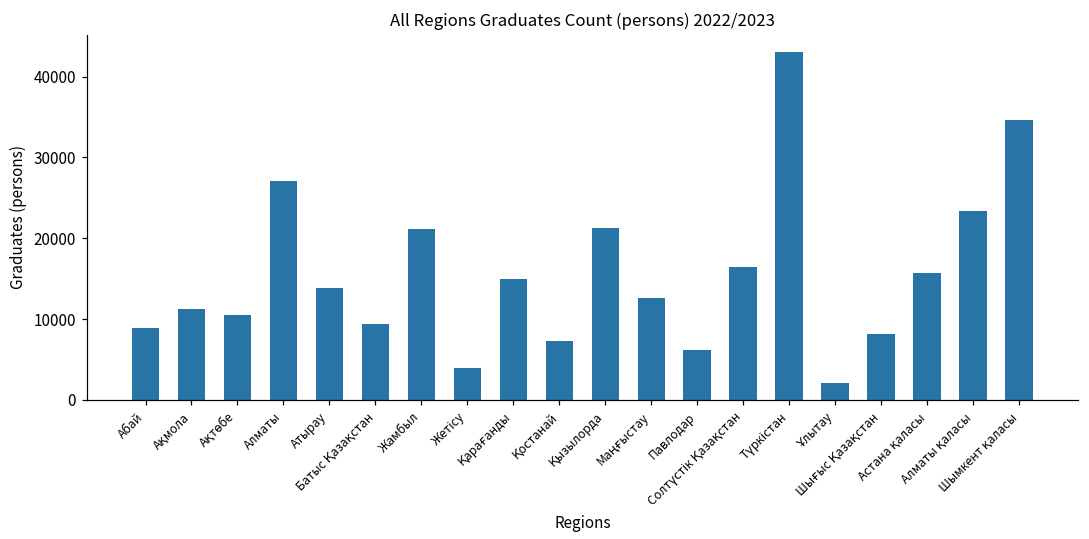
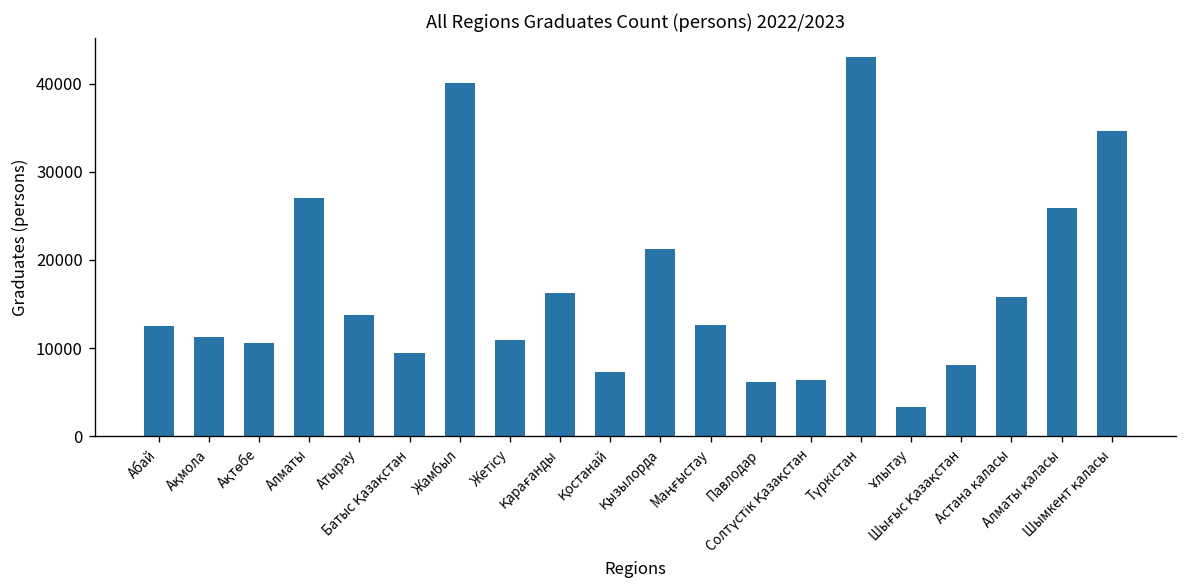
Абай: 9000 -> 13000
Жамбыл: 21000 -> 40000
Жетісу: 4000 -> 11000
Қарағанды: 15000 -> 16000
Солтүстік Қазақстан: 16000 -> 6000
Ұлытау: 2000 -> 3000
Алматы қаласы: 23000 -> 26000
